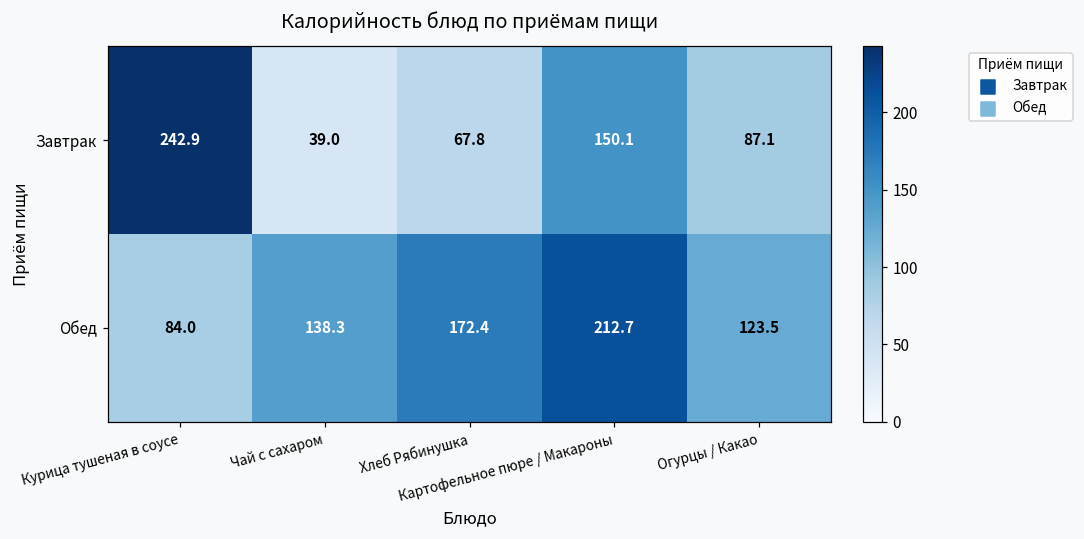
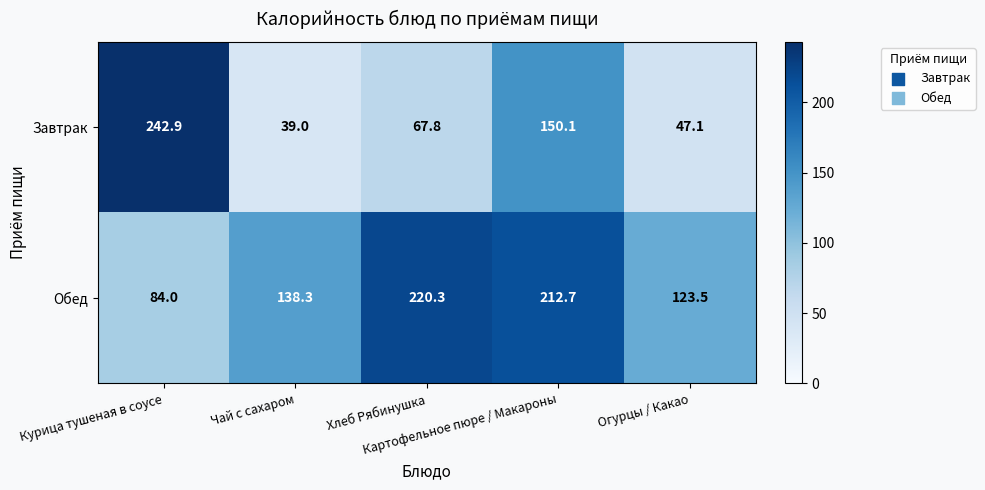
Завтрак, Огурцы / Какао: 87.1 -> 47.1
Обед, Хлеб Рябинушка: 172.4 -> 220.3
